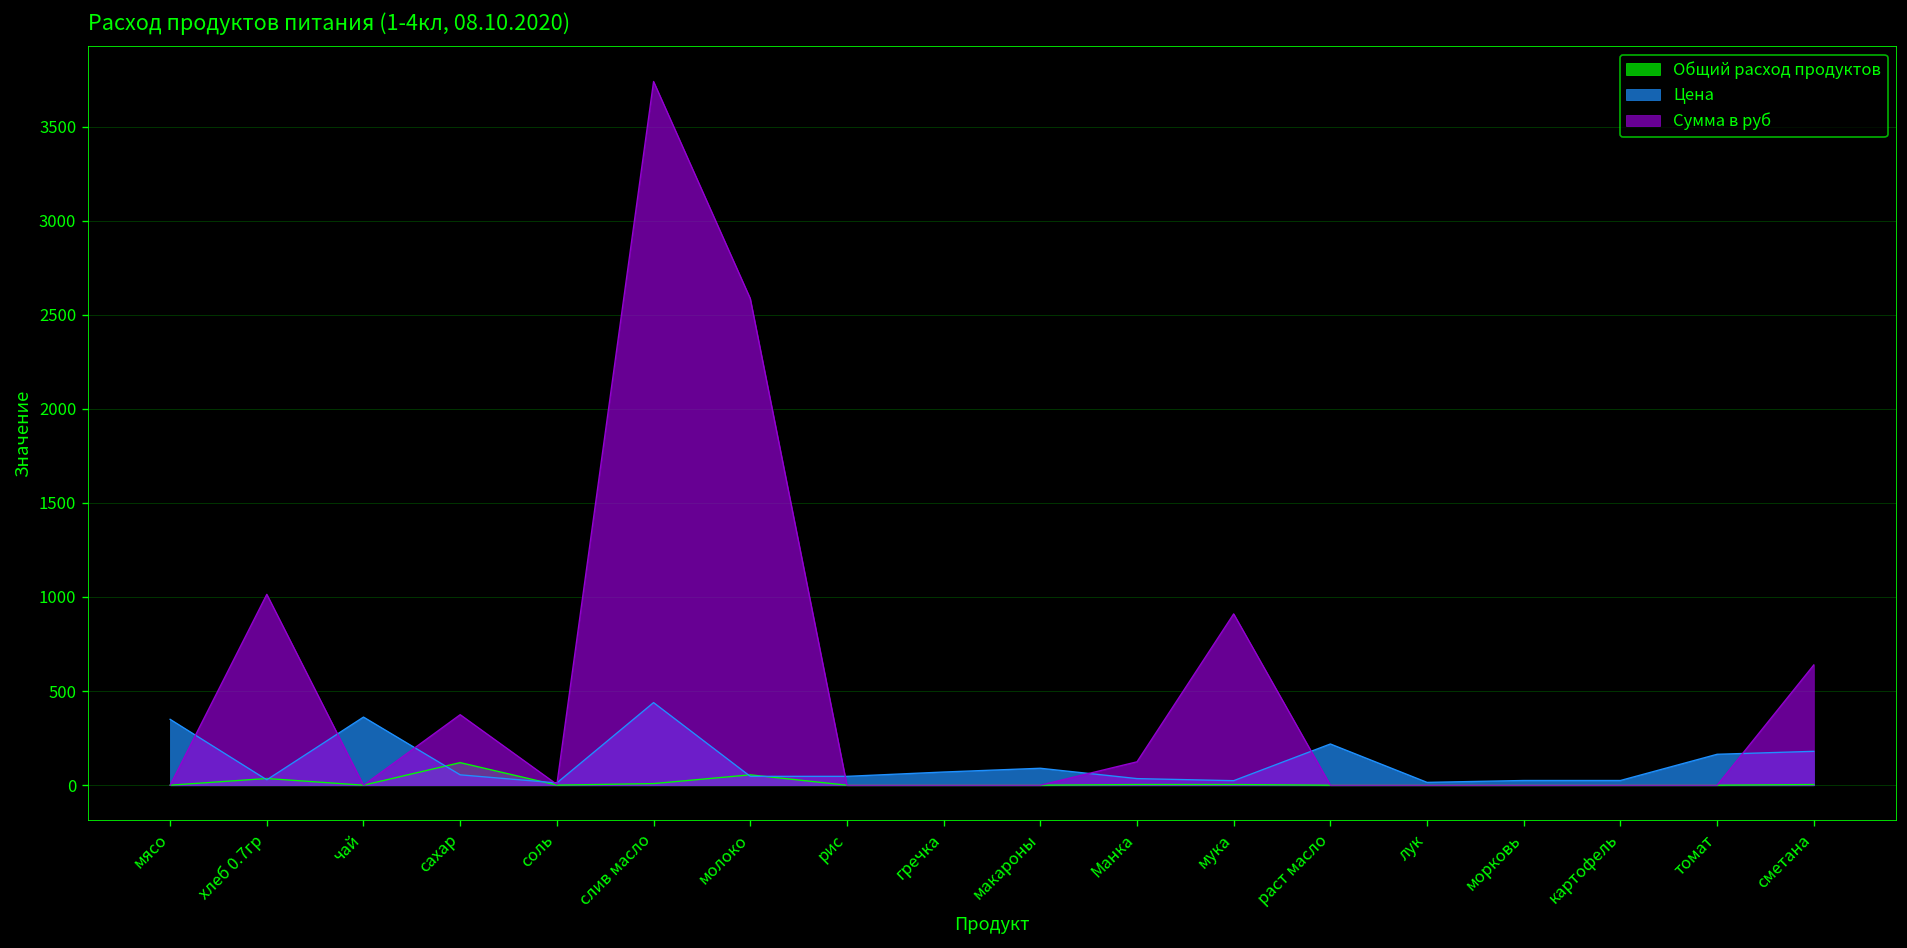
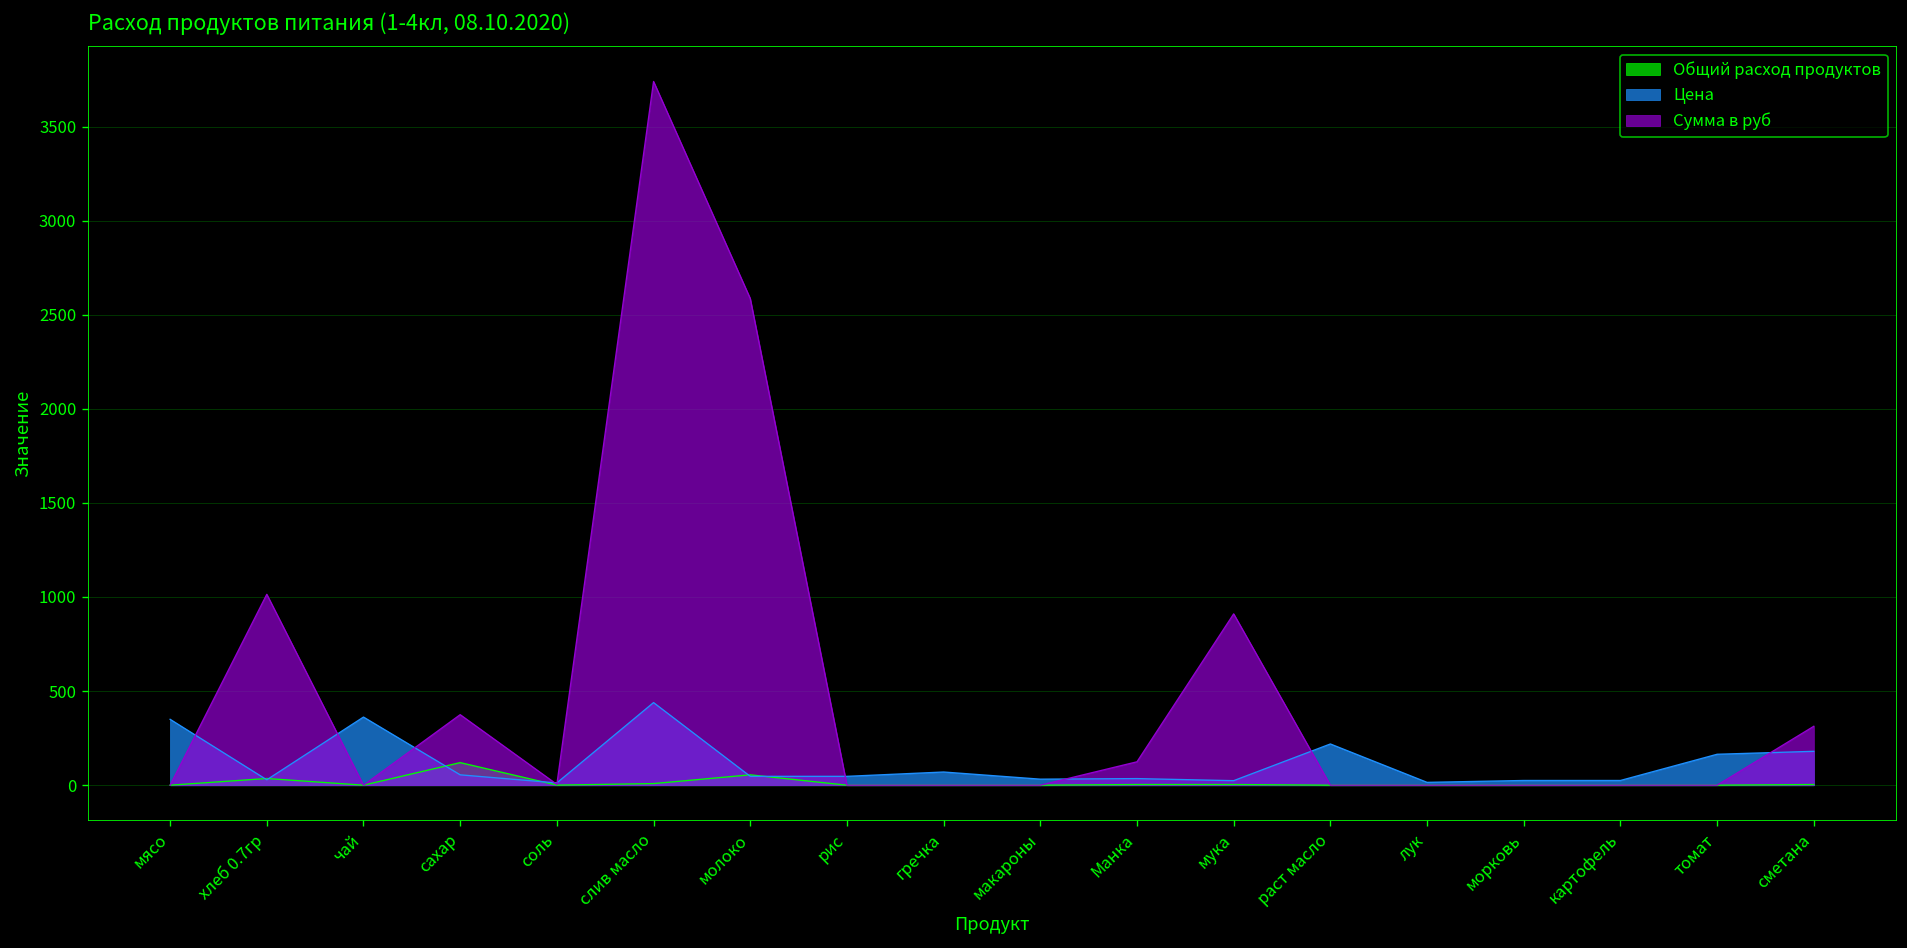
Цена, макароны: 90 -> 30
Сумма в руб, сметана: 640 -> 310
